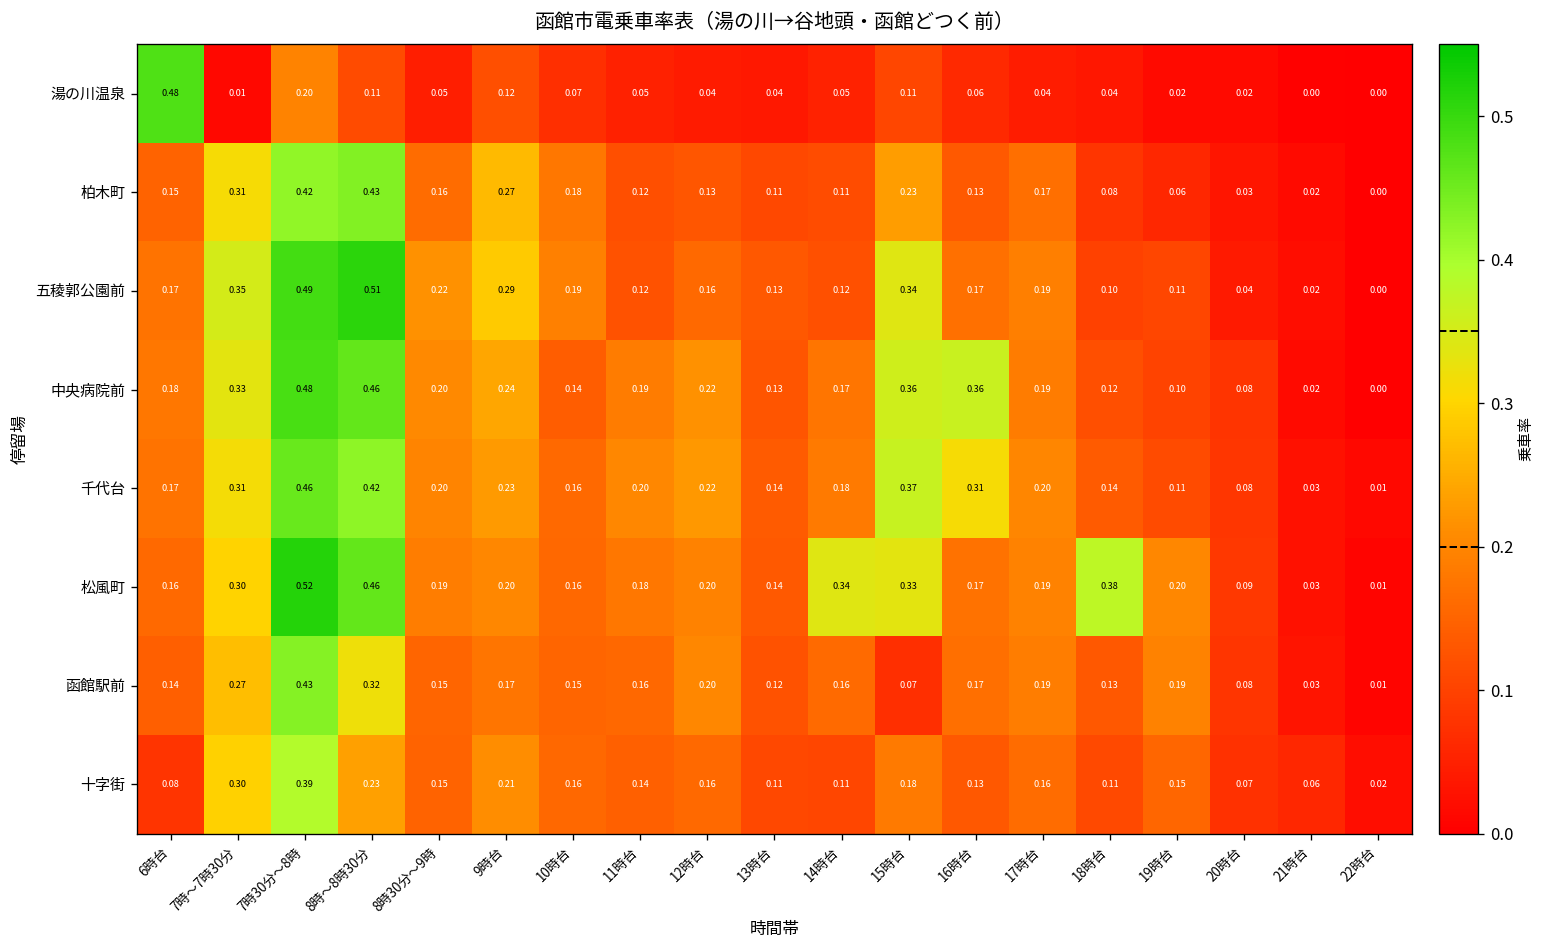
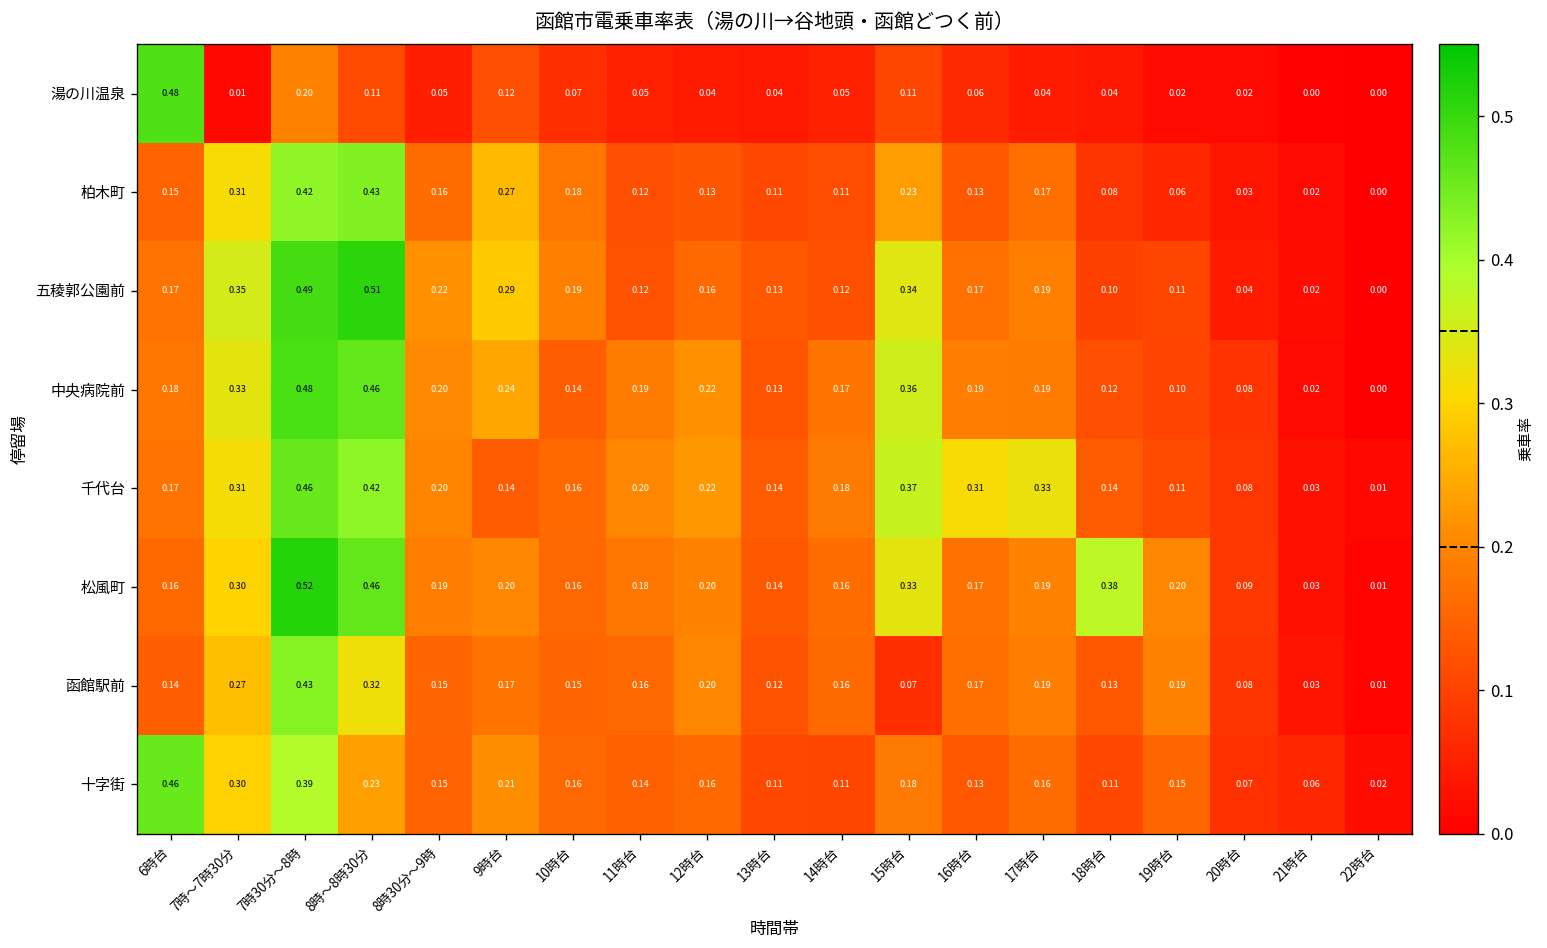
中央病院前, 16時台: 0.36 -> 0.19
千代台, 9時台: 0.23 -> 0.14
千代台, 17時台: 0.20 -> 0.33
松風町, 14時台: 0.34 -> 0.16
十字街, 6時台: 0.08 -> 0.46
